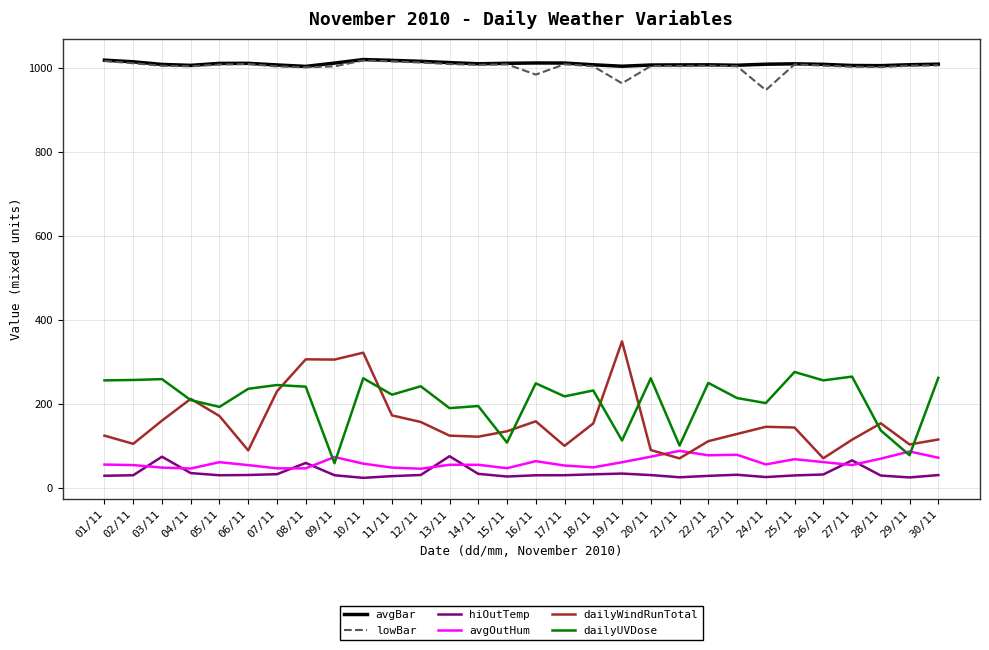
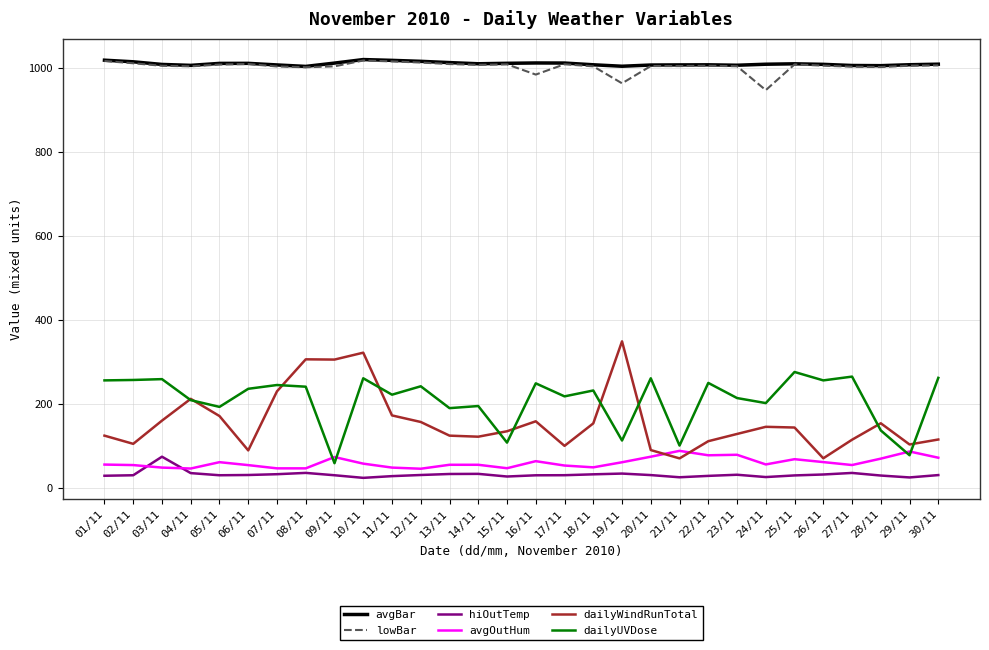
hiOutTemp, 08/11: 60 -> 40
hiOutTemp, 13/11: 80 -> 30
hiOutTemp, 27/11: 70 -> 40
